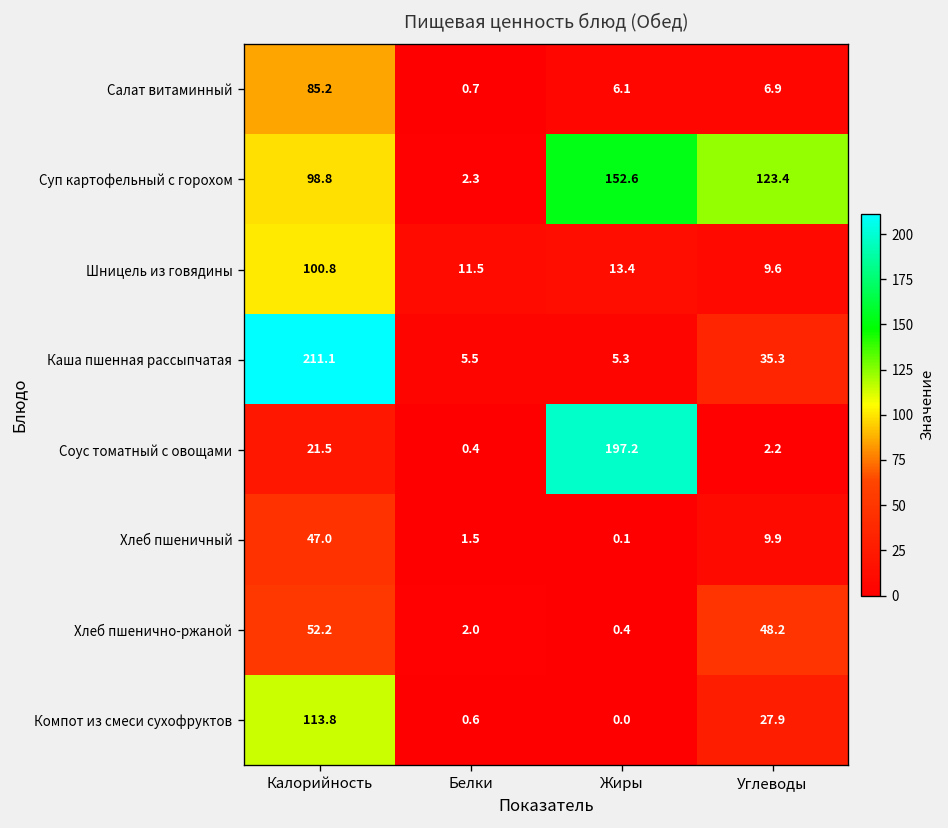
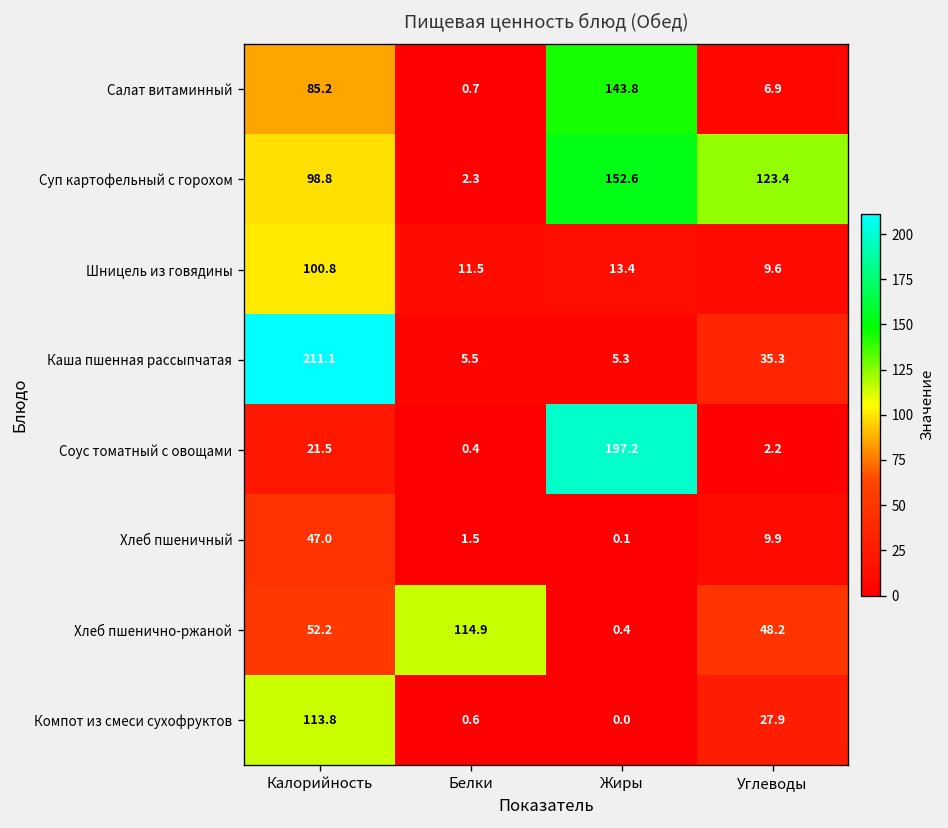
Салат витаминный, Жиры: 6.1 -> 143.8
Хлеб пшенично-ржаной, Белки: 2.0 -> 114.9
